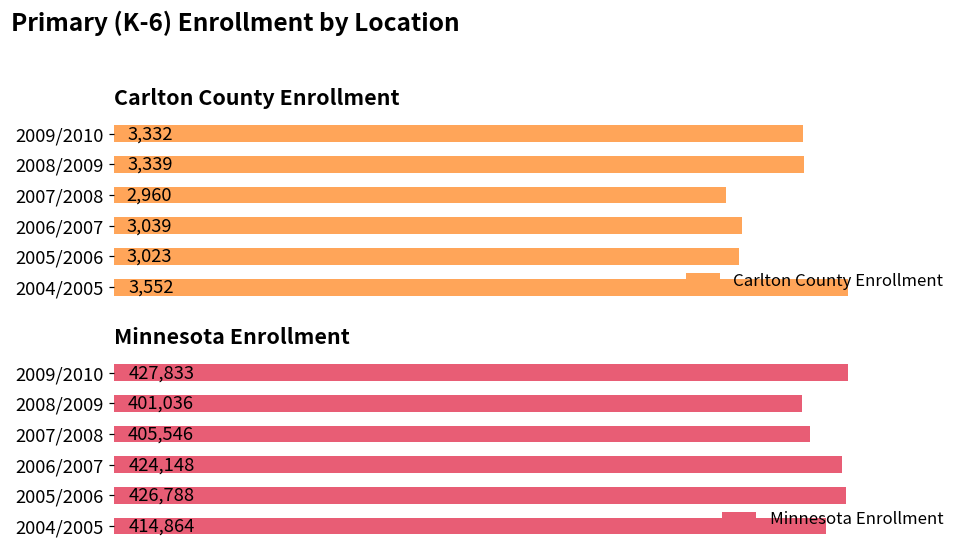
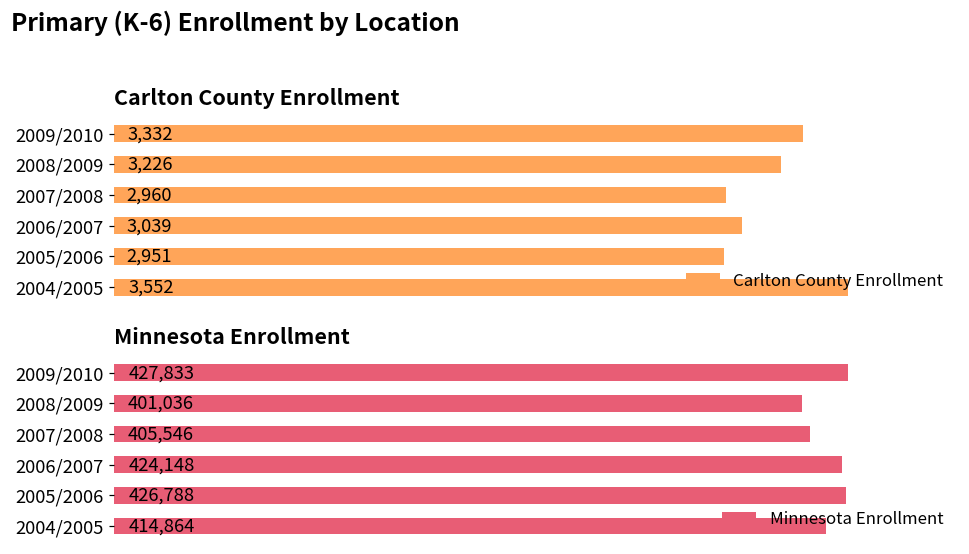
Carlton County Enrollment, 2008/2009: 3,339 -> 3,226
Carlton County Enrollment, 2005/2006: 3,023 -> 2,951
